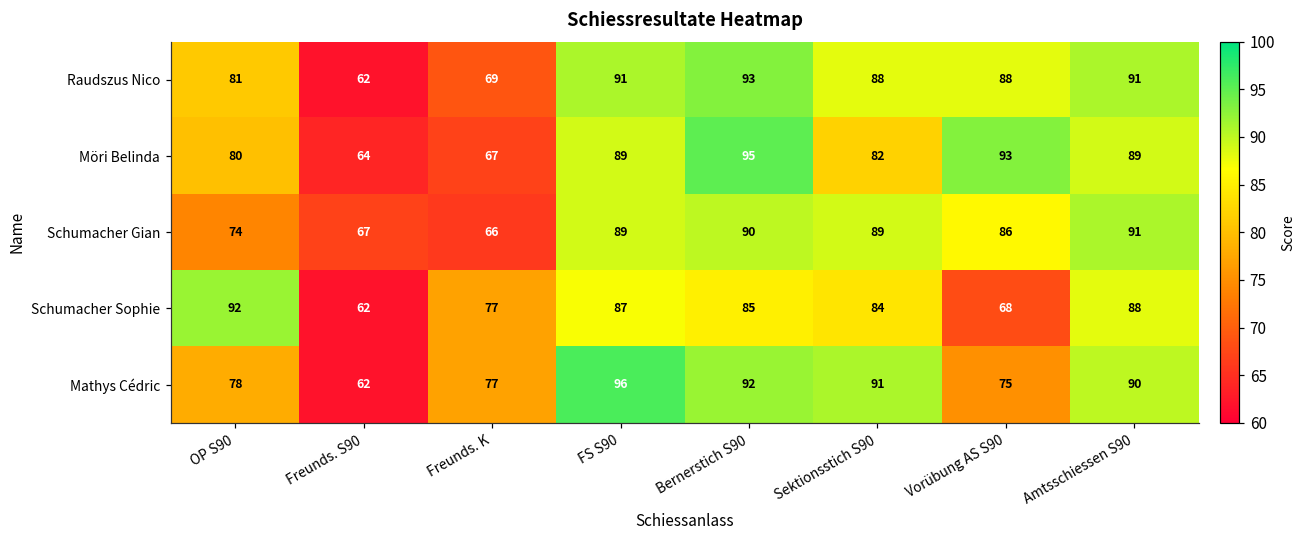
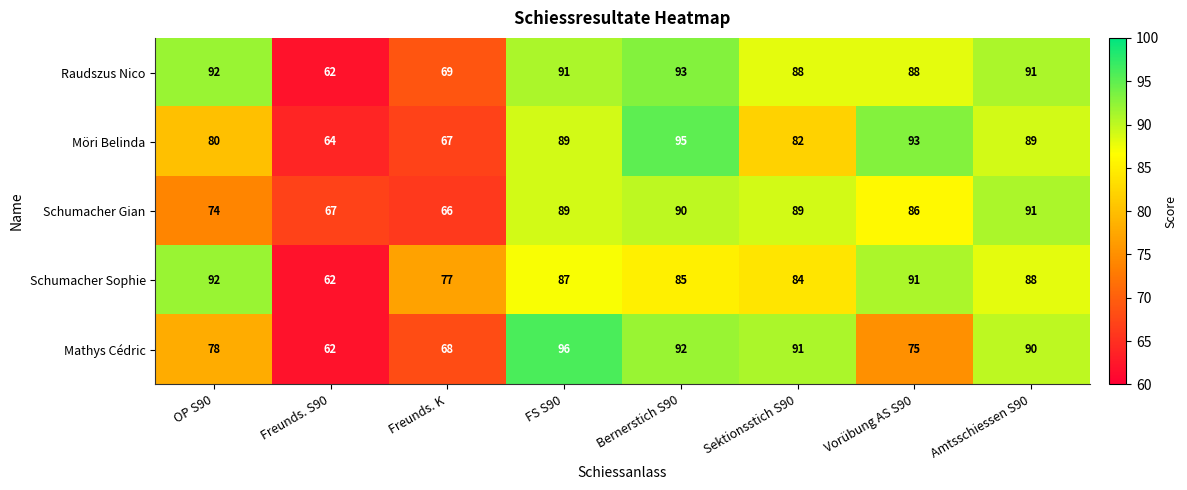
Raudszus Nico, OP S90: 81 -> 92
Schumacher Sophie, Vorübung AS S90: 68 -> 91
Mathys Cédric, Freunds. K: 77 -> 68
